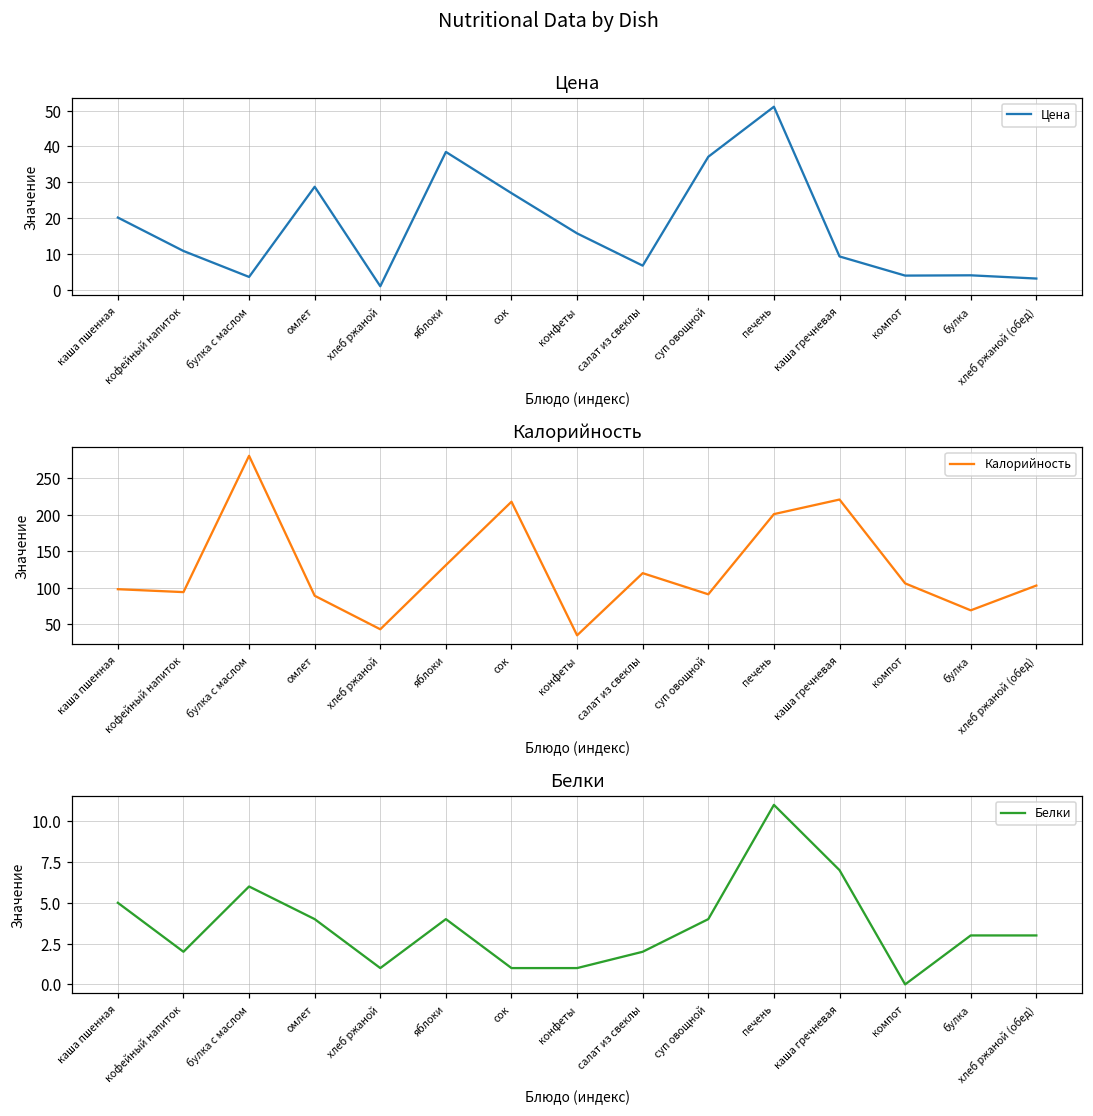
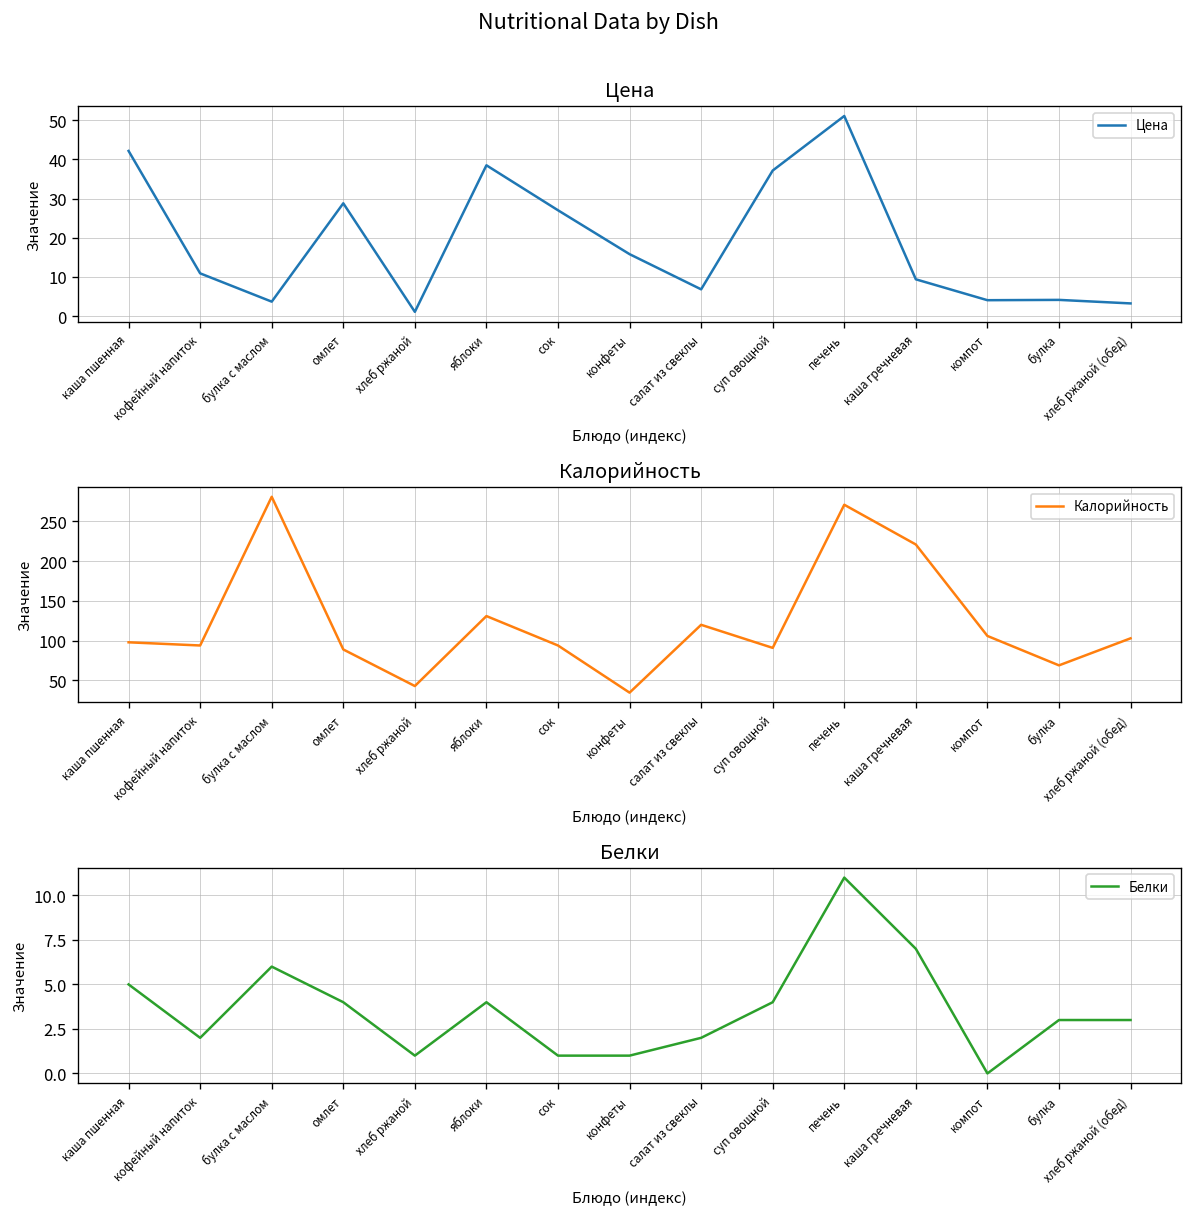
Цена, каша пшенная: 20 -> 42
Калорийность, сок: 220 -> 90
Калорийность, печень: 200 -> 270
